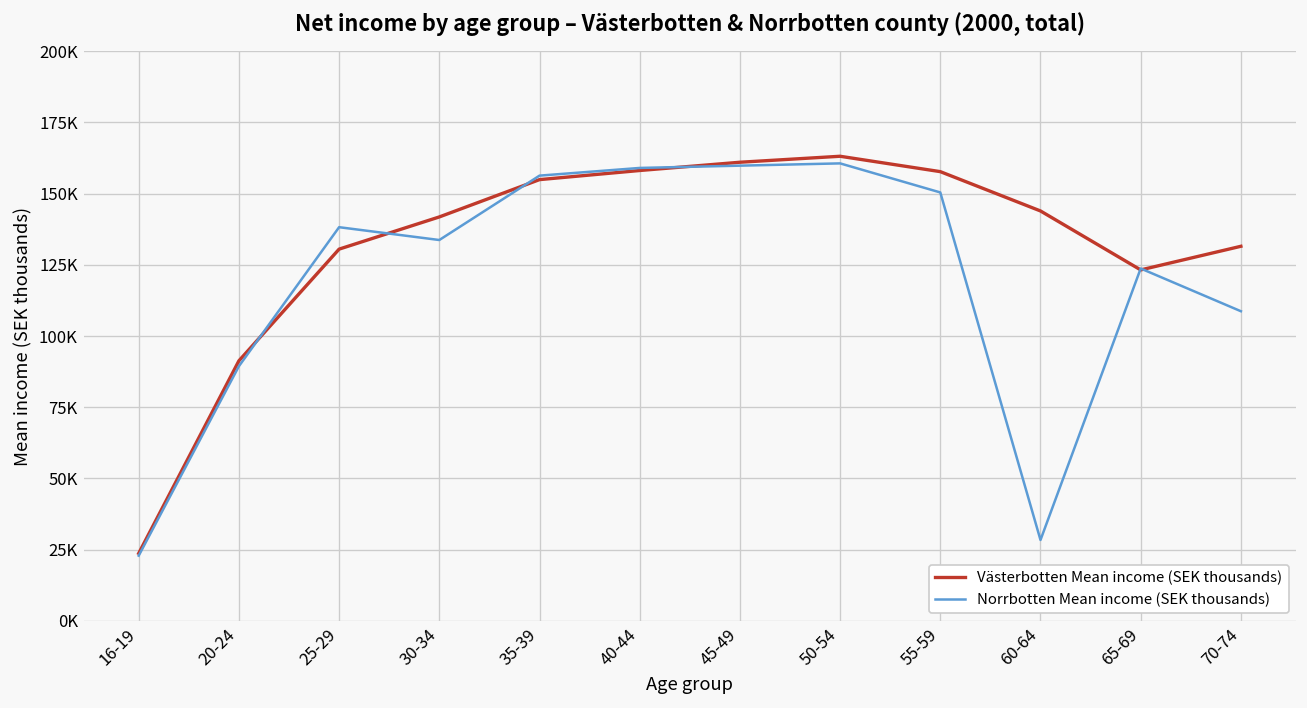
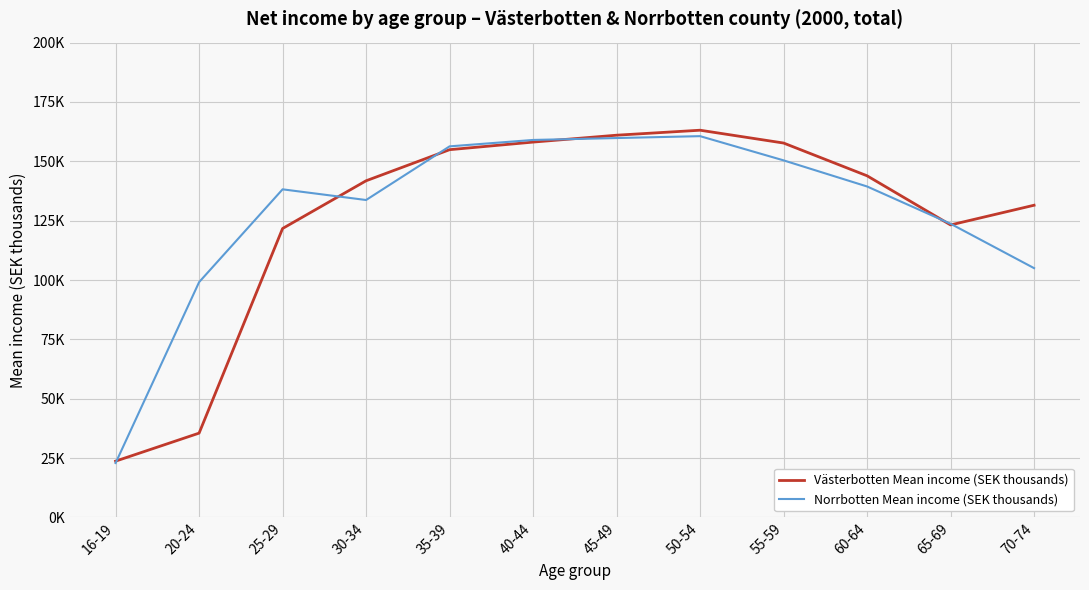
Västerbotten Mean income (SEK thousands), 20-24: 91000 -> 36000
Norrbotten Mean income (SEK thousands), 20-24: 89000 -> 99000
Västerbotten Mean income (SEK thousands), 25-29: 131000 -> 122000
Norrbotten Mean income (SEK thousands), 60-64: 28000 -> 139000
Norrbotten Mean income (SEK thousands), 70-74: 109000 -> 105000
